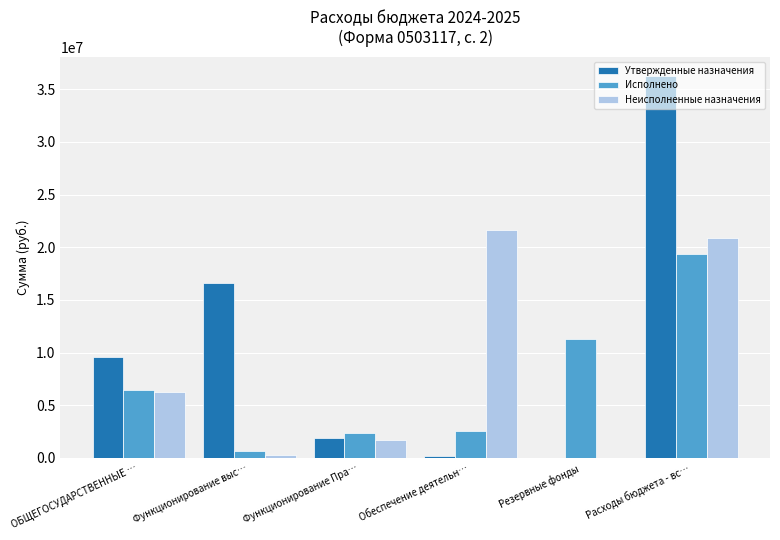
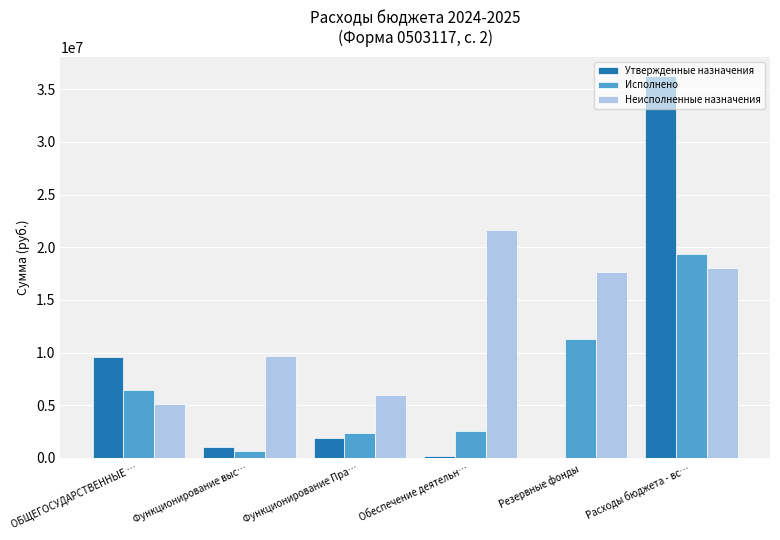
Неисполненные назначения, ОБЩЕГОСУДАРСТВЕННЫЕ …: 6200000 -> 5100000
Утвержденные назначения, Функционирование выс…: 16600000 -> 1000000
Неисполненные назначения, Функционирование выс…: 300000 -> 9600000
Неисполненные назначения, Функционирование Пра…: 1700000 -> 6000000
Неисполненные назначения, Резервные фонды: 0 -> 17600000
Неисполненные назначения, Расходы бюджета - вс…: 20800000 -> 18000000
